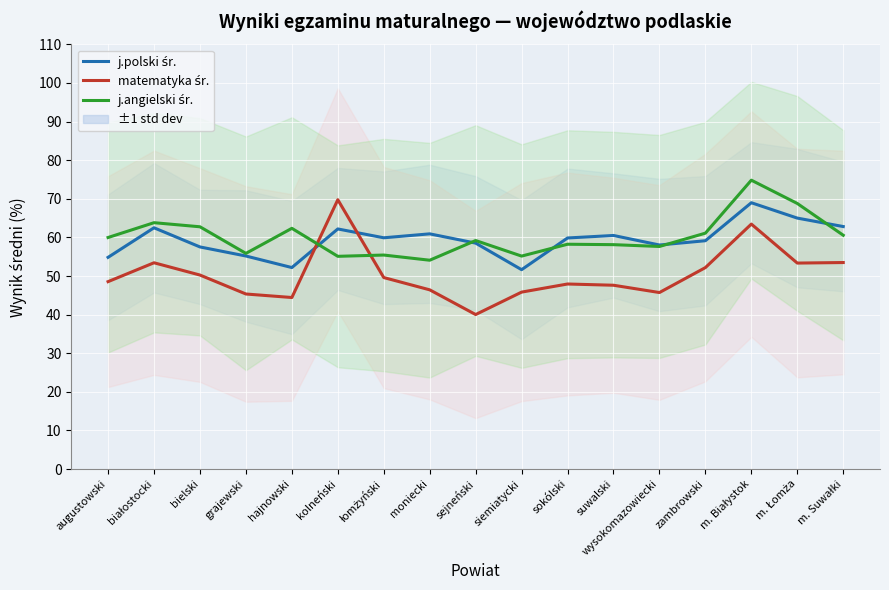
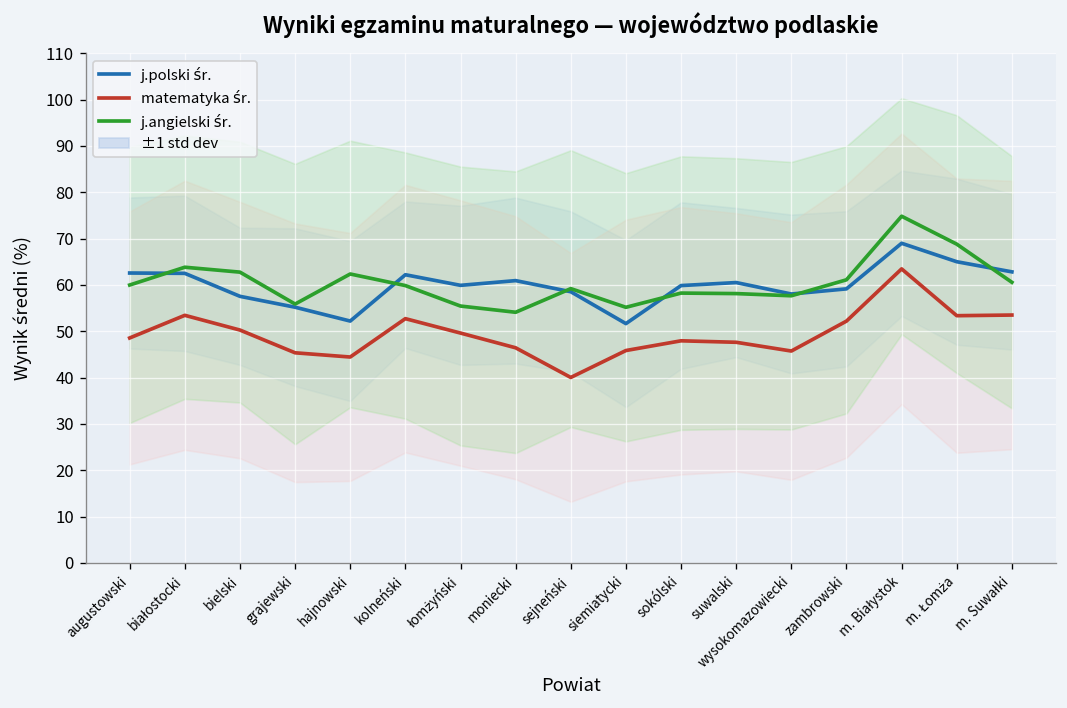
j.polski śr., augustowski: 55 -> 63
matematyka śr., kolneński: 70 -> 53
j.angielski śr., kolneński: 55 -> 60
